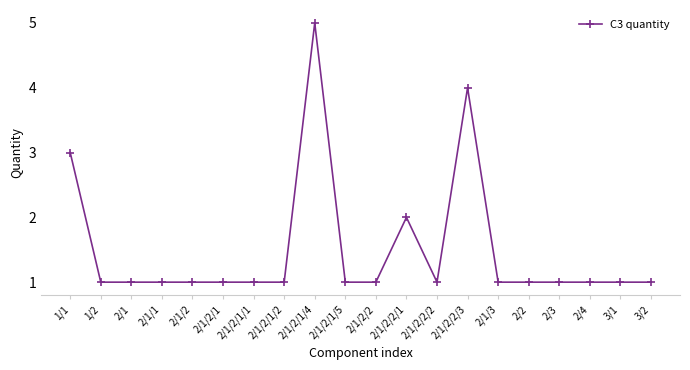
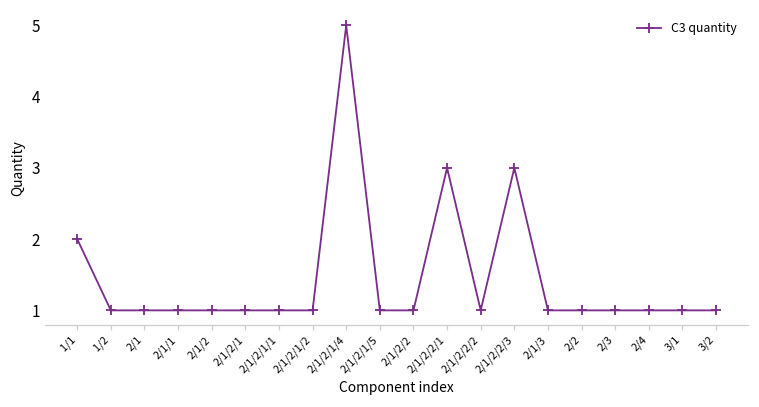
1/1: 3 -> 2
2/1/2/2/1: 2 -> 3
2/1/2/2/3: 4 -> 3
